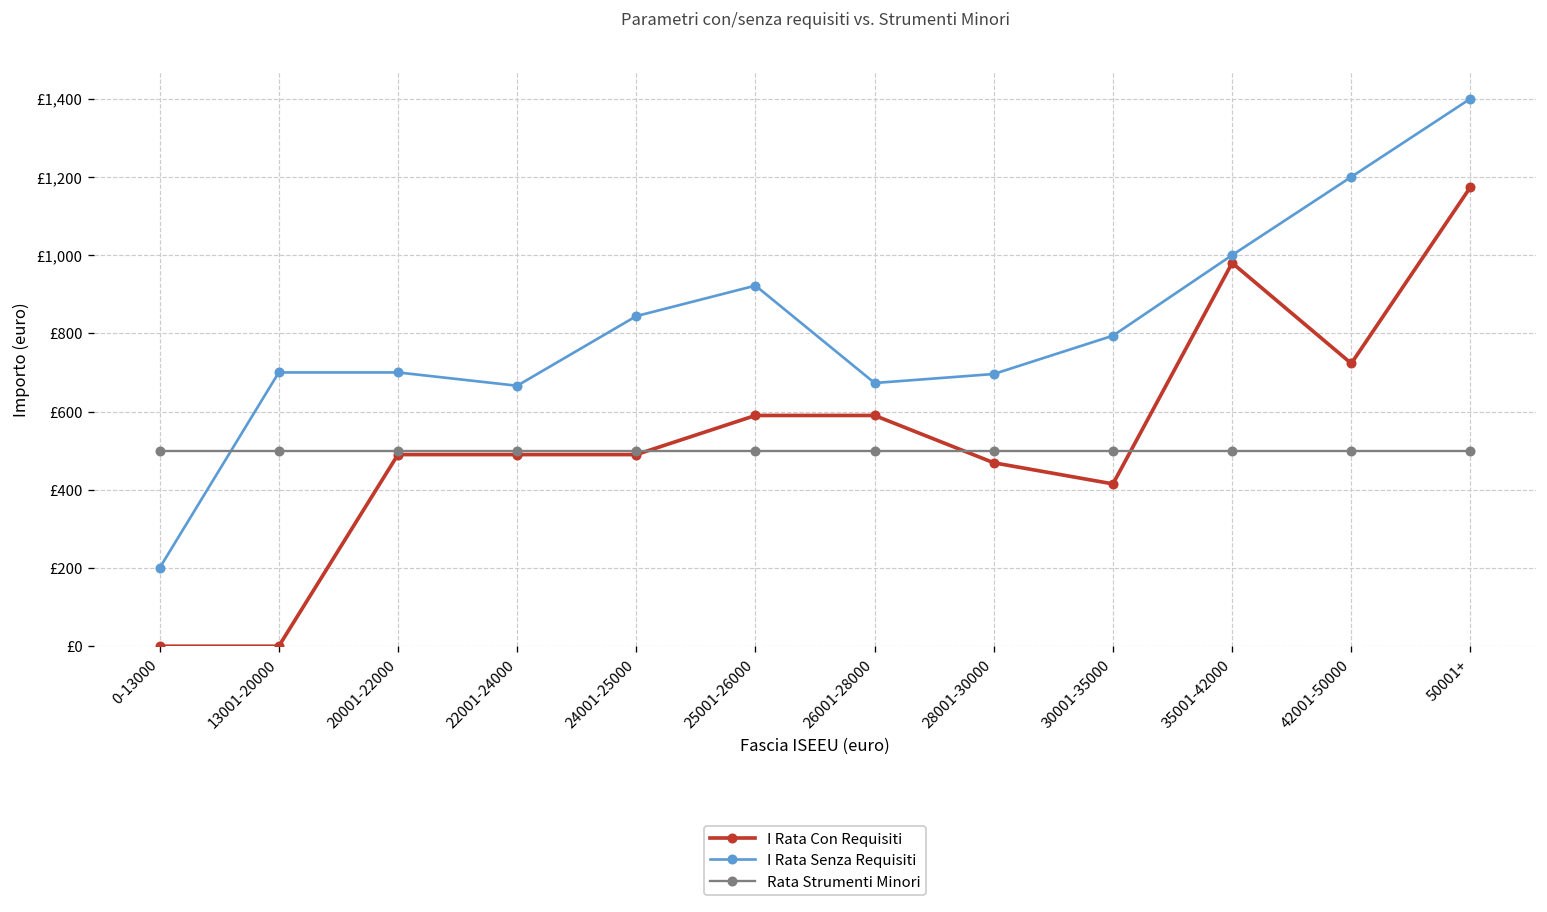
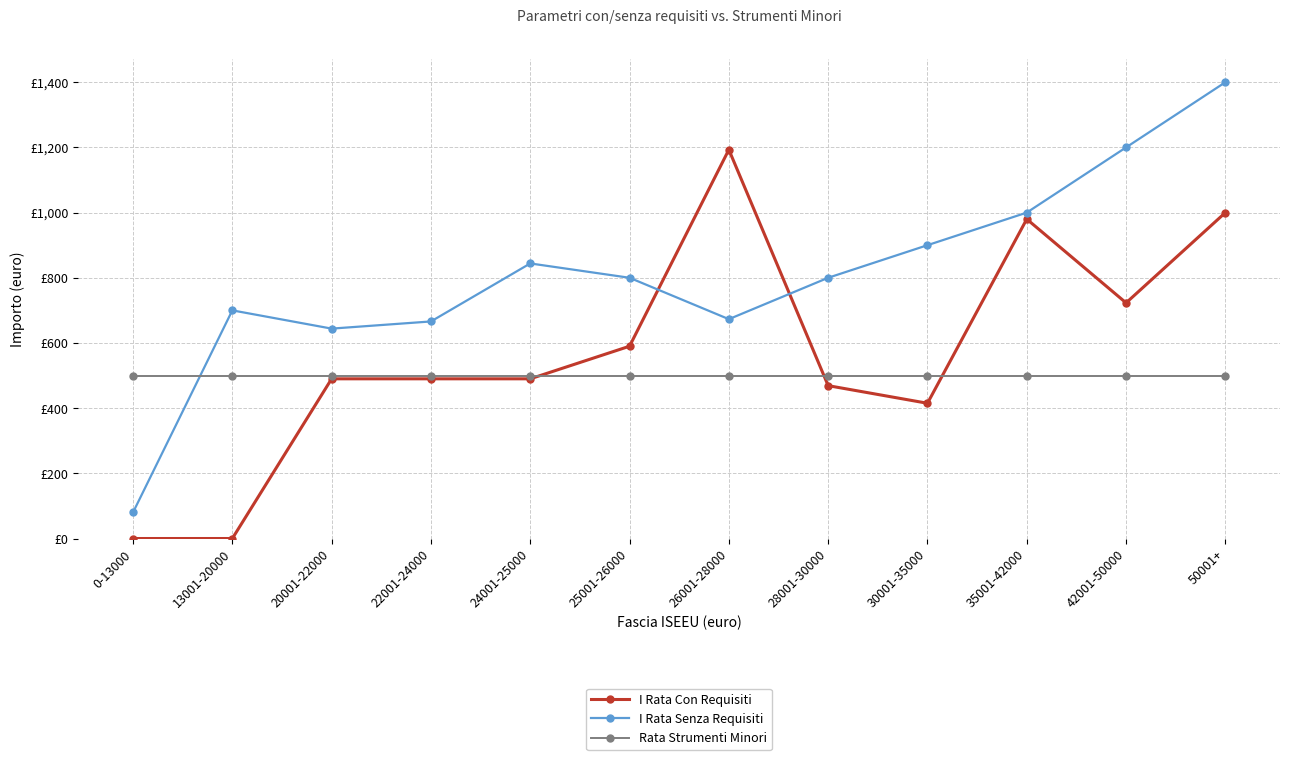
I Rata Senza Requisiti, 0-13000: £200 -> £80
I Rata Senza Requisiti, 20001-22000: £700 -> £640
I Rata Senza Requisiti, 25001-26000: £920 -> £800
I Rata Con Requisiti, 26001-28000: £590 -> £1,190
I Rata Senza Requisiti, 28001-30000: £700 -> £800
I Rata Senza Requisiti, 30001-35000: £790 -> £900
I Rata Con Requisiti, 50001+: £1,170 -> £1,000
